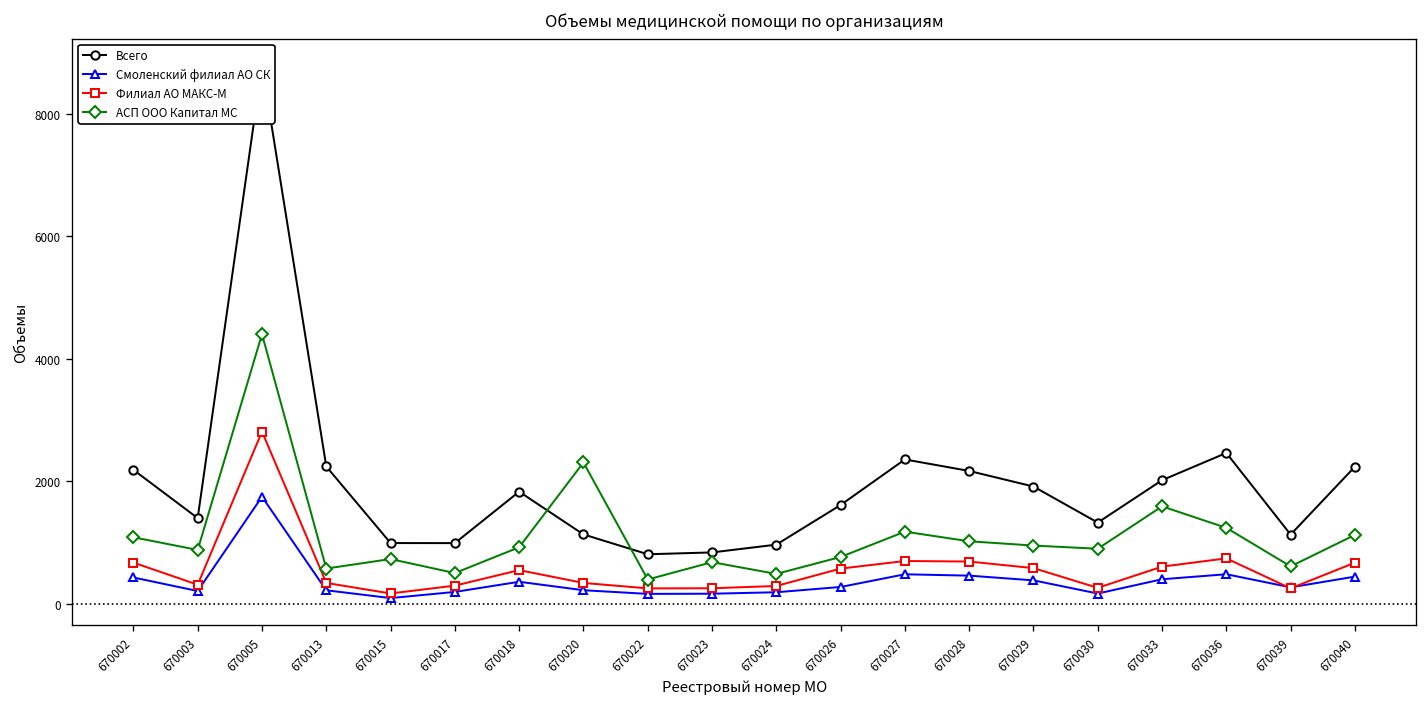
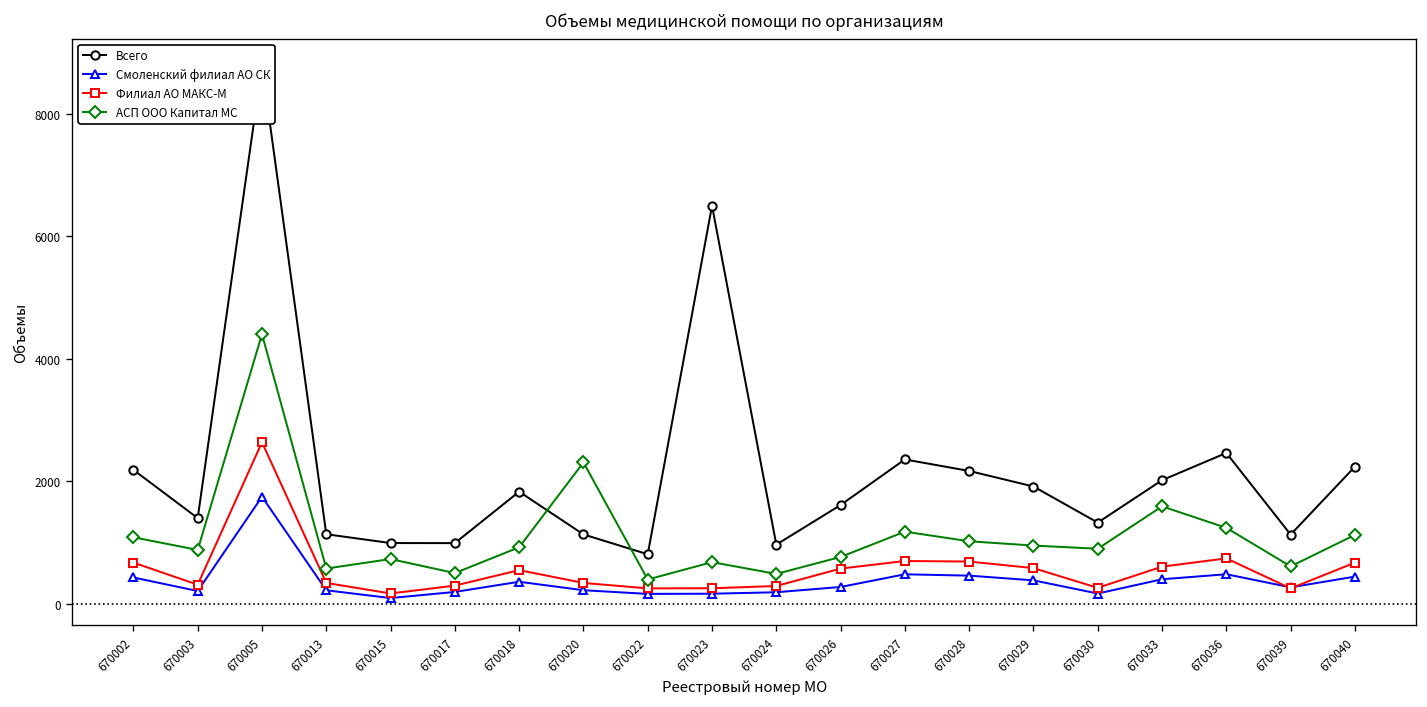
Филиал АО МАКС-М, 670005: 2800 -> 2600
Всего, 670013: 2200 -> 1100
Всего, 670023: 800 -> 6500
